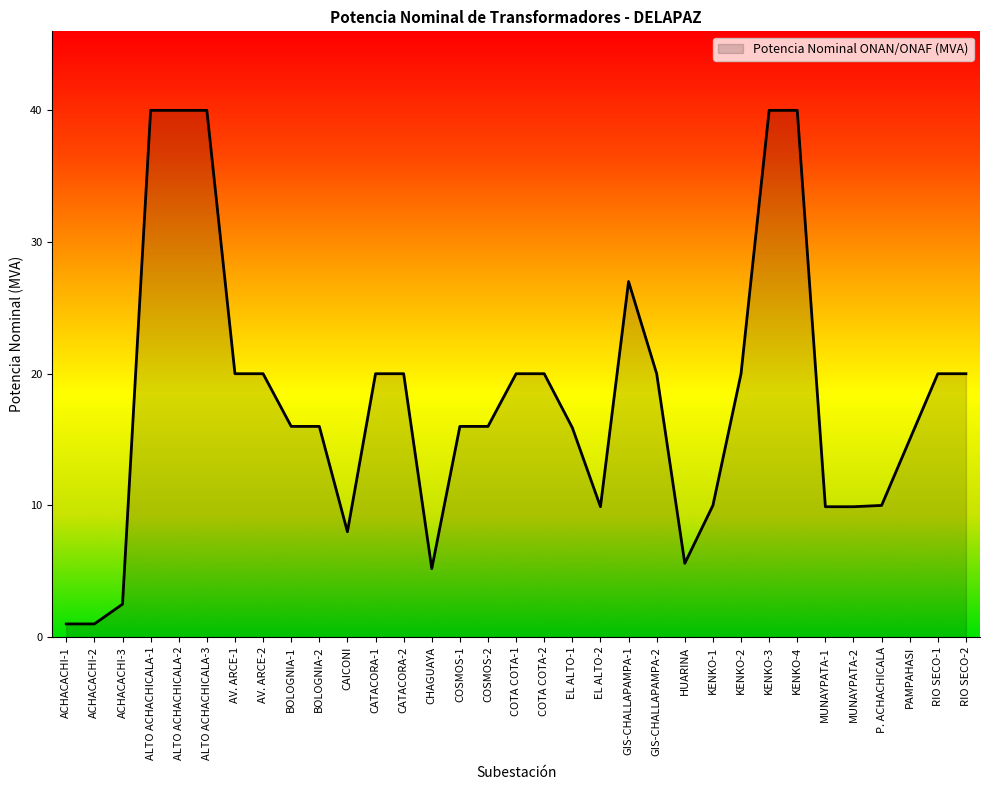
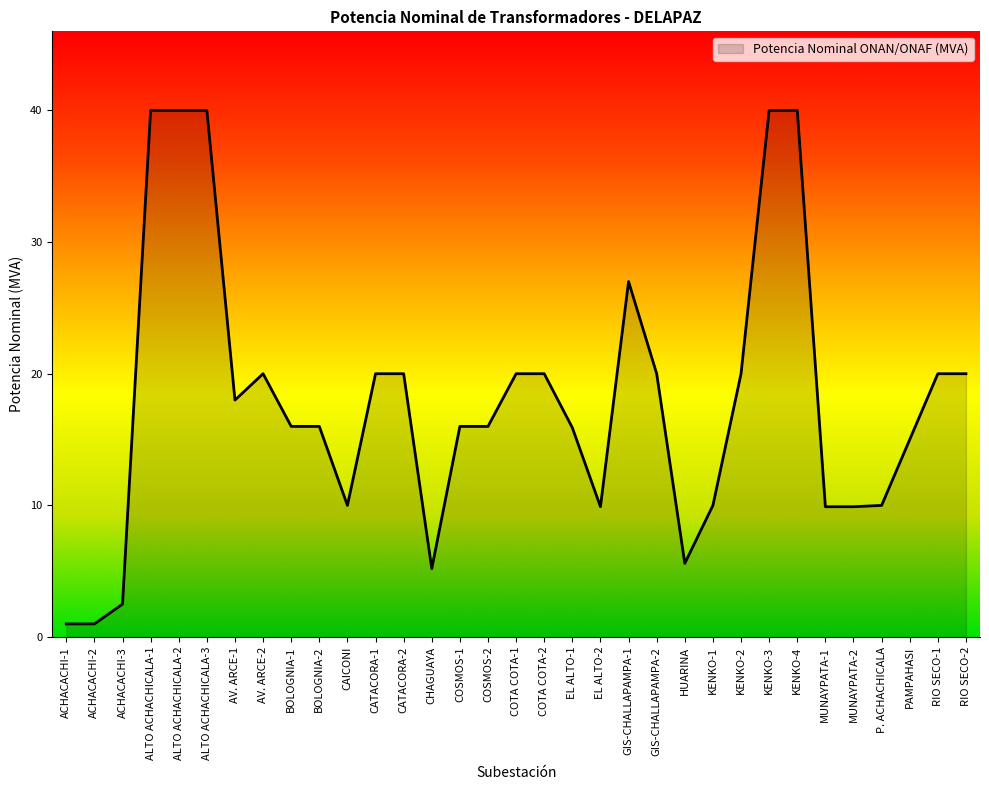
AV. ARCE-1: 20 -> 18
CAICONI: 8 -> 10
